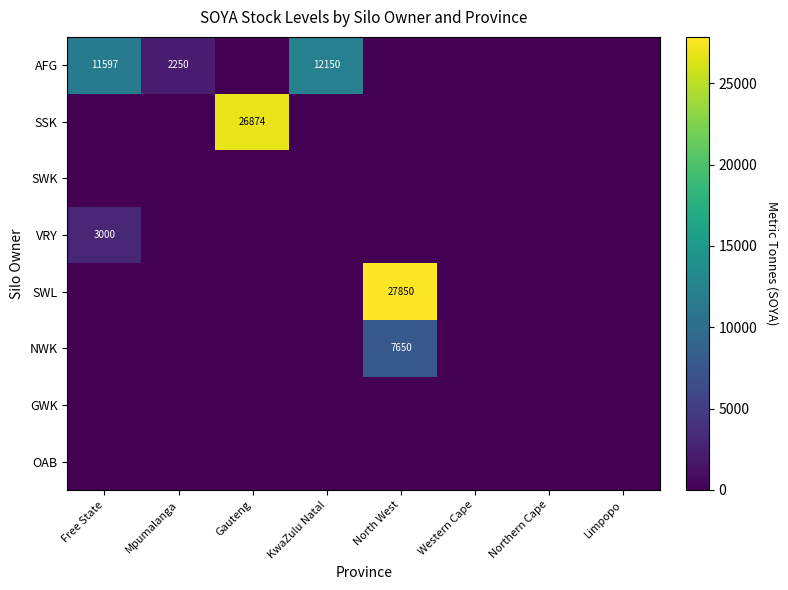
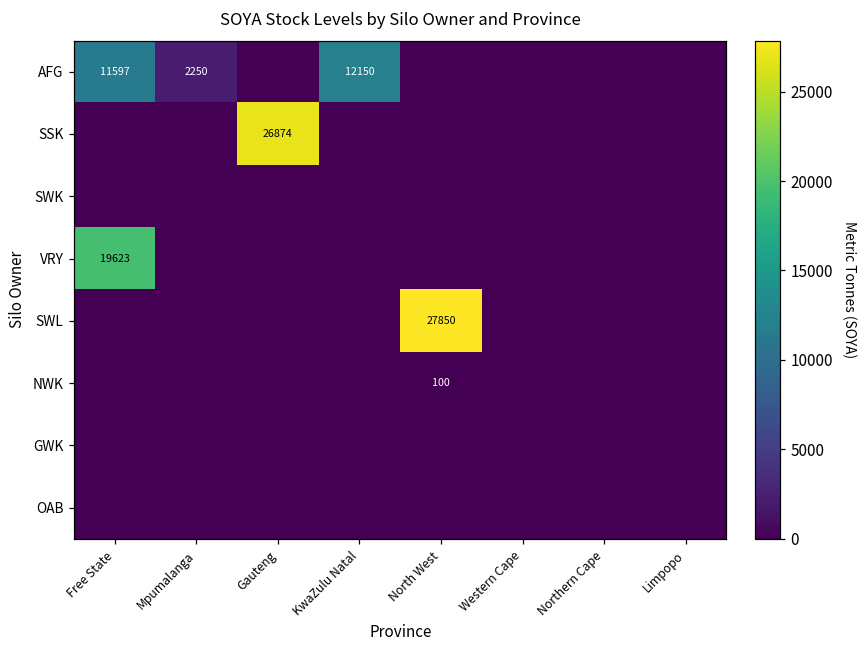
VRY, Free State: 3000 -> 19623
NWK, North West: 7650 -> 100
